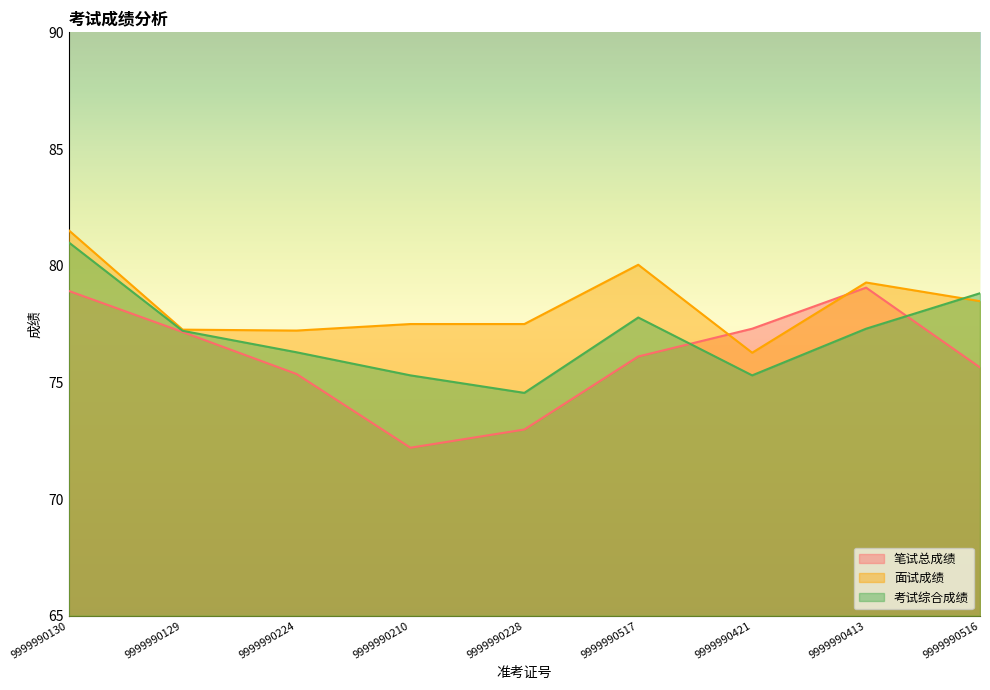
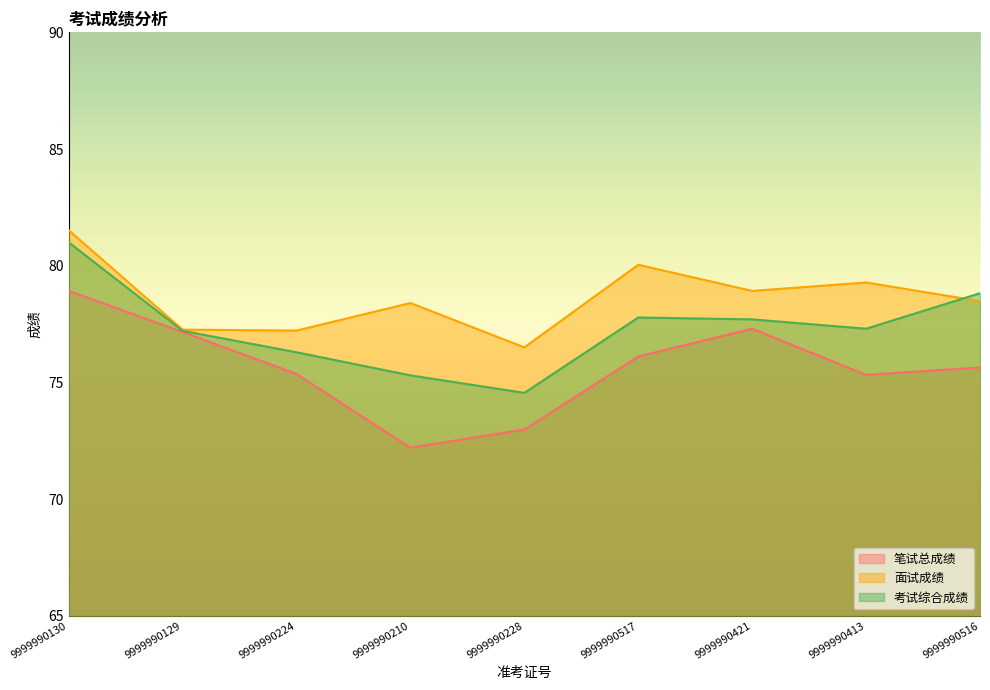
面试成绩, 9999990210: 77.5 -> 78.4
面试成绩, 9999990228: 77.5 -> 76.5
面试成绩, 9999990421: 76.3 -> 78.9
考试综合成绩, 9999990421: 75.3 -> 77.7
笔试总成绩, 9999990413: 79.1 -> 75.3
